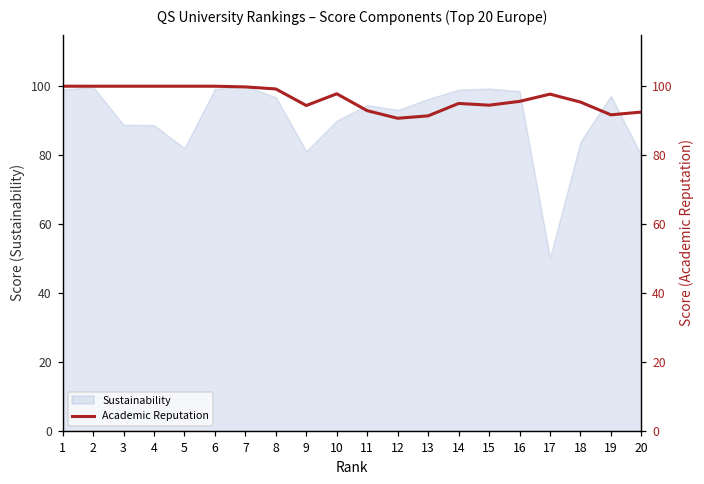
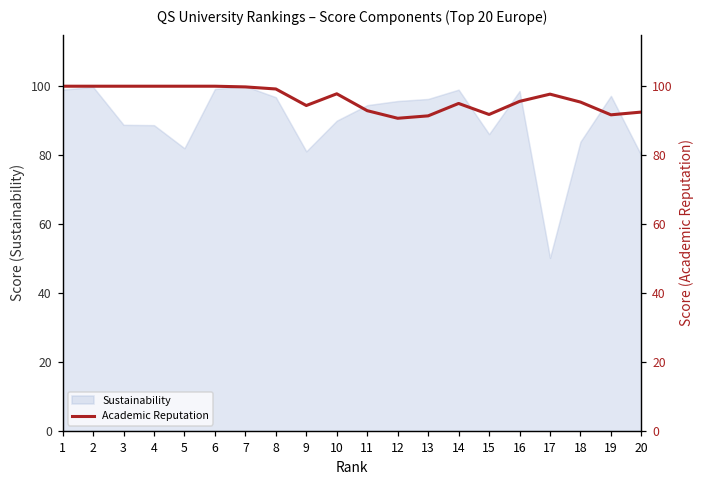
Sustainability, 12: 93 -> 96
Sustainability, 15: 99 -> 86
Academic Reputation, 15: 95 -> 92
